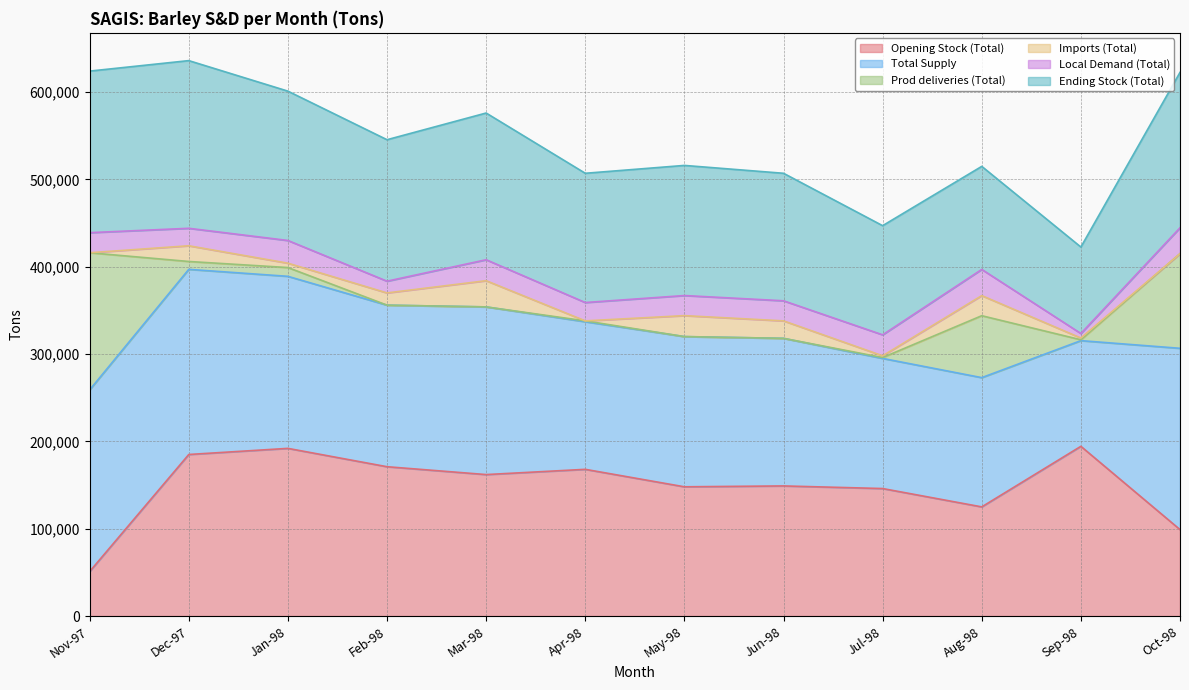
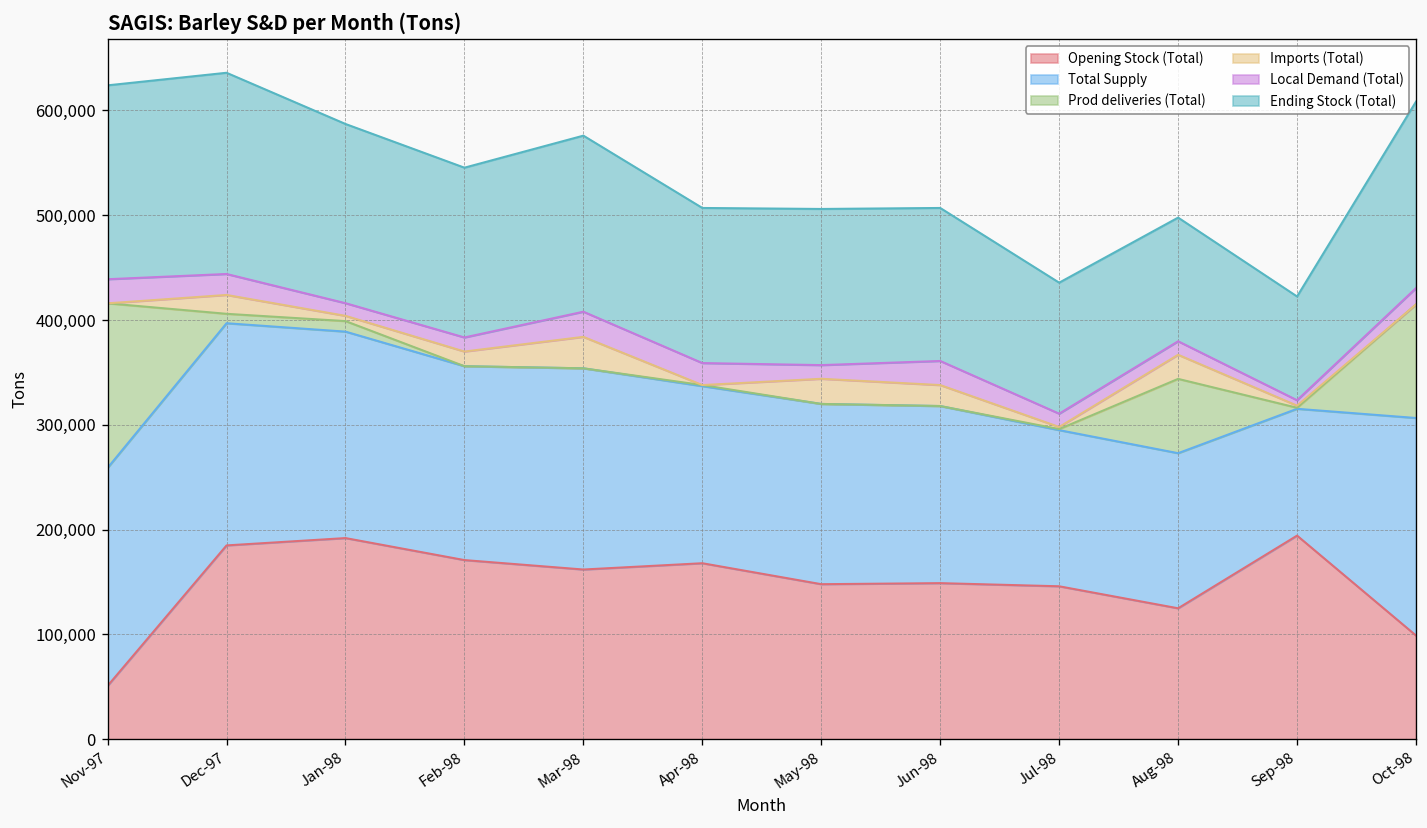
Local Demand (Total), Jan-98: 30,000 -> 10,000
Local Demand (Total), May-98: 20,000 -> 10,000
Local Demand (Total), Jul-98: 20,000 -> 10,000
Local Demand (Total), Aug-98: 30,000 -> 10,000
Local Demand (Total), Oct-98: 30,000 -> 20,000
